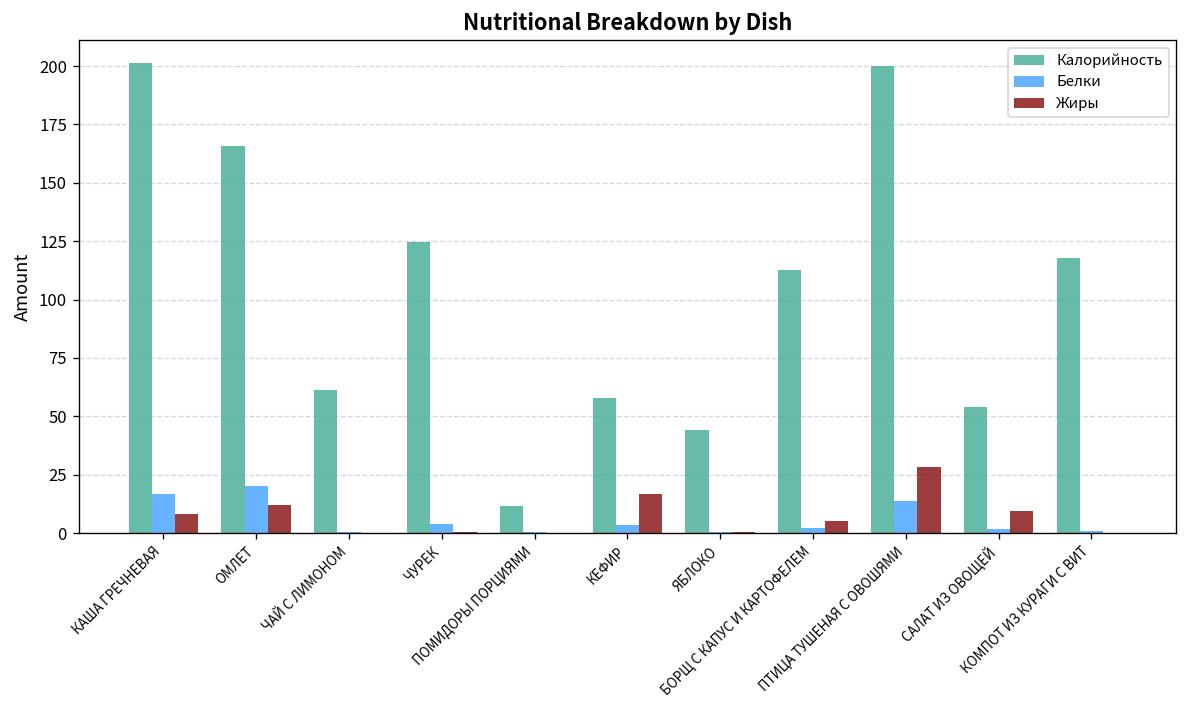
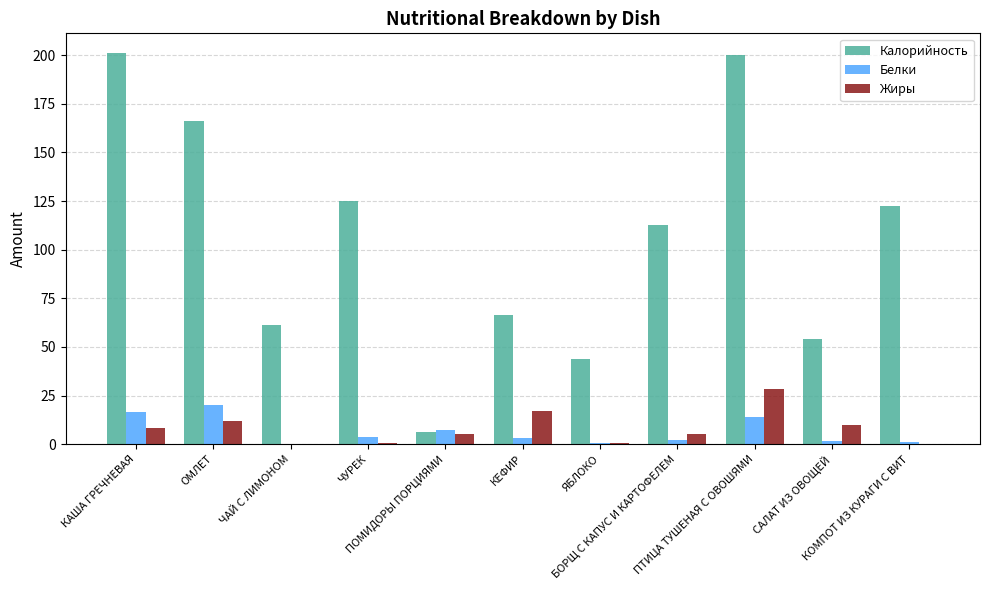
Калорийность, ПОМИДОРЫ ПОРЦИЯМИ: 12 -> 6
Белки, ПОМИДОРЫ ПОРЦИЯМИ: 0 -> 8
Жиры, ПОМИДОРЫ ПОРЦИЯМИ: 0 -> 5
Калорийность, КЕФИР: 58 -> 66
Калорийность, КОМПОТ ИЗ КУРАГИ С ВИТ: 118 -> 122
